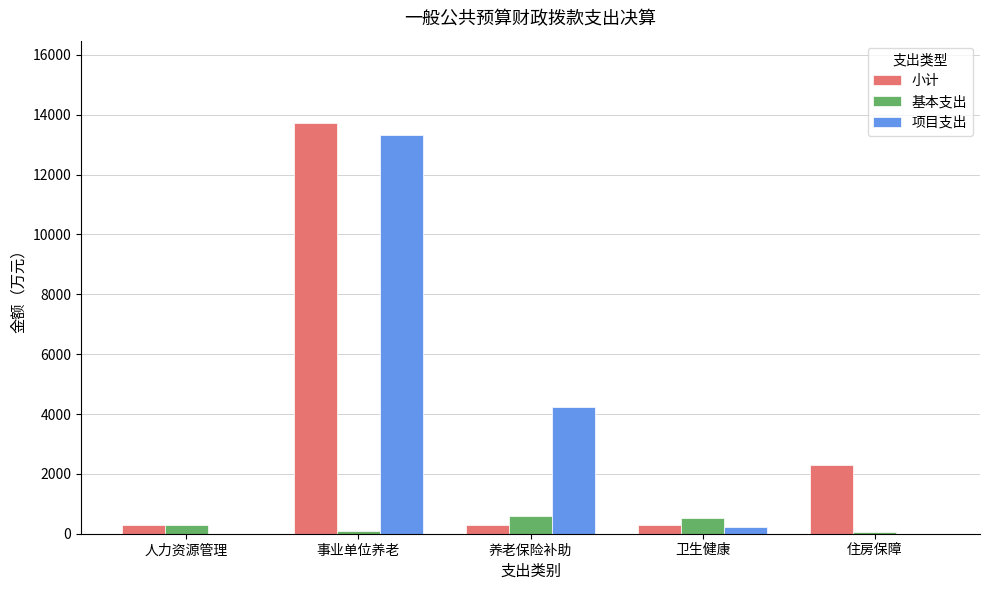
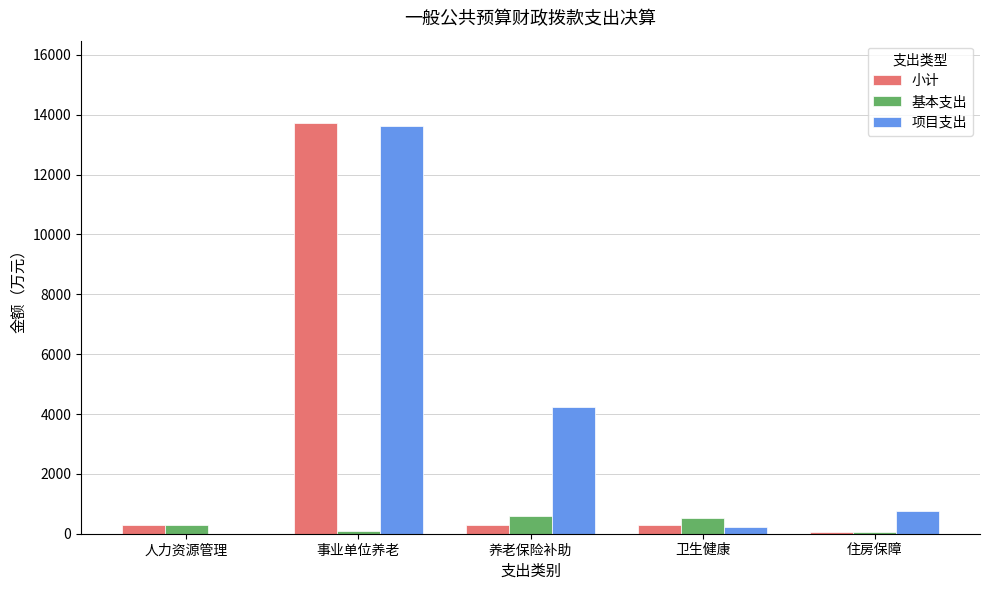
项目支出, 事业单位养老: 13300 -> 13600
小计, 住房保障: 2300 -> 0
项目支出, 住房保障: 0 -> 800
